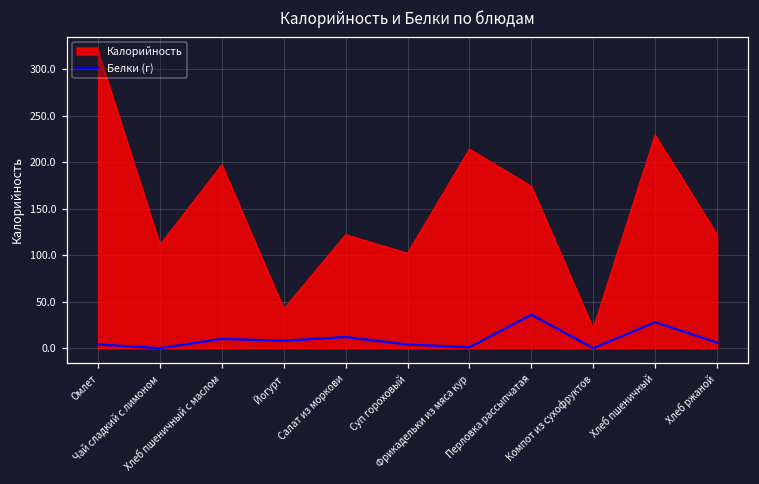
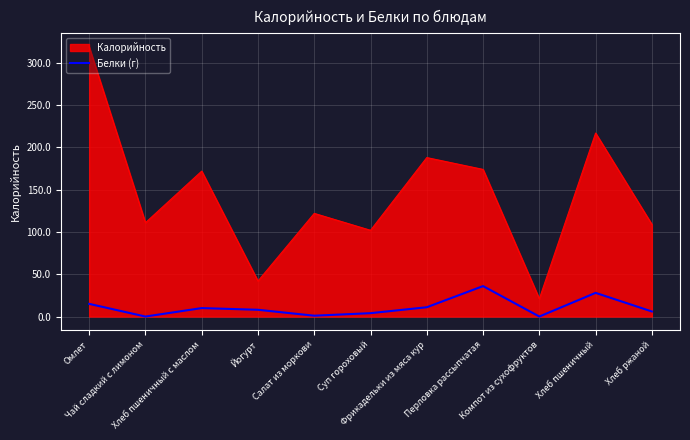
Белки (г), Омлет: 0 -> 20
Калорийность, Хлеб пшеничный с маслом: 200 -> 170
Белки (г), Салат из моркови: 10 -> 0
Калорийность, Фрикадельки из мяса кур: 210 -> 190
Белки (г), Фрикадельки из мяса кур: 0 -> 10
Калорийность, Хлеб пшеничный: 230 -> 220
Калорийность, Хлеб ржаной: 120 -> 110
